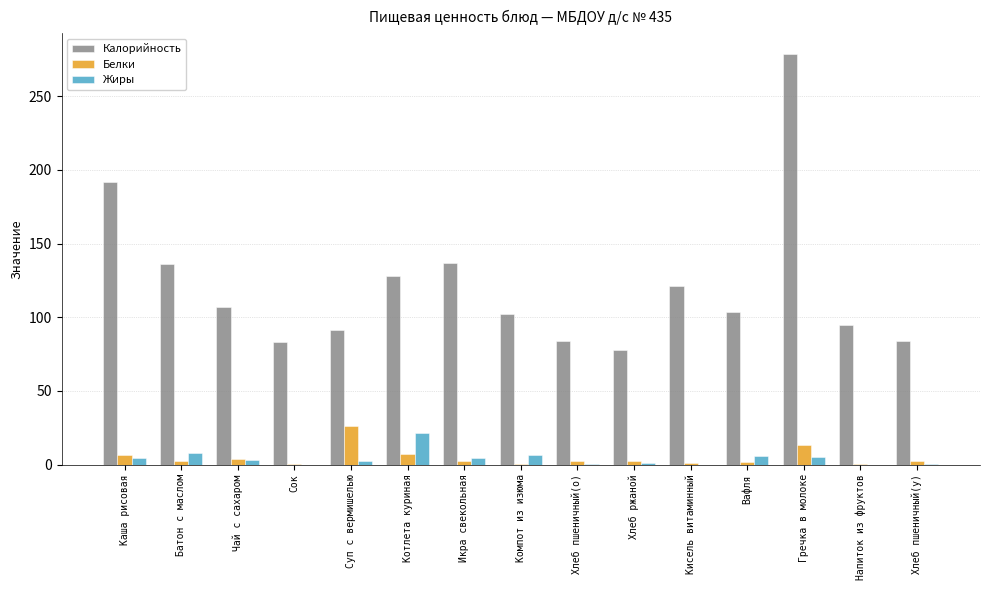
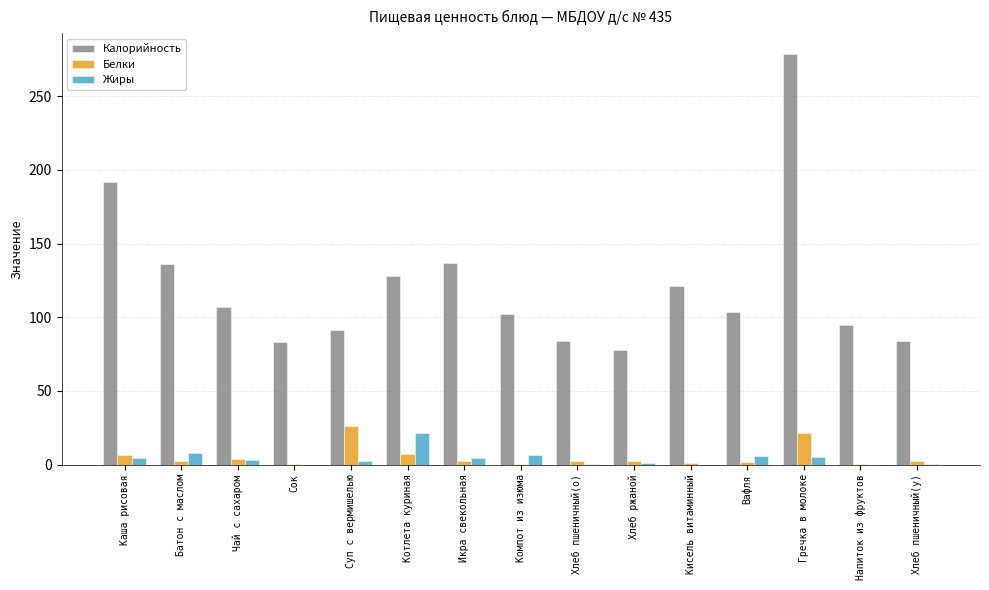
Белки, Гречка в молоке: 13 -> 21
